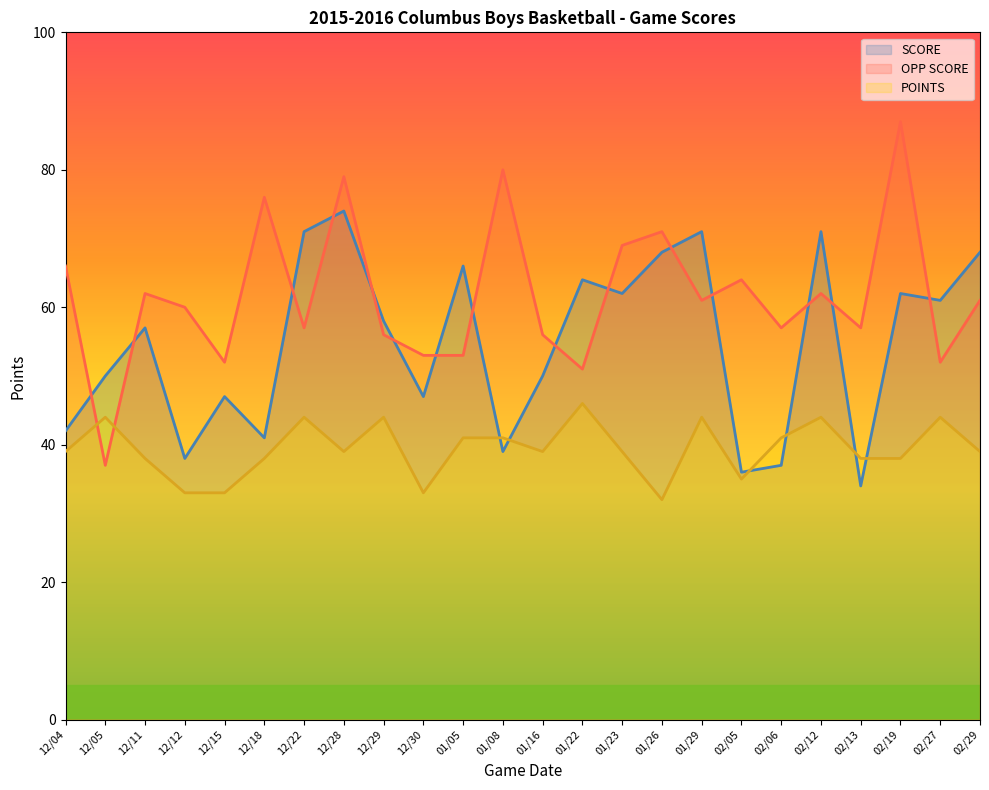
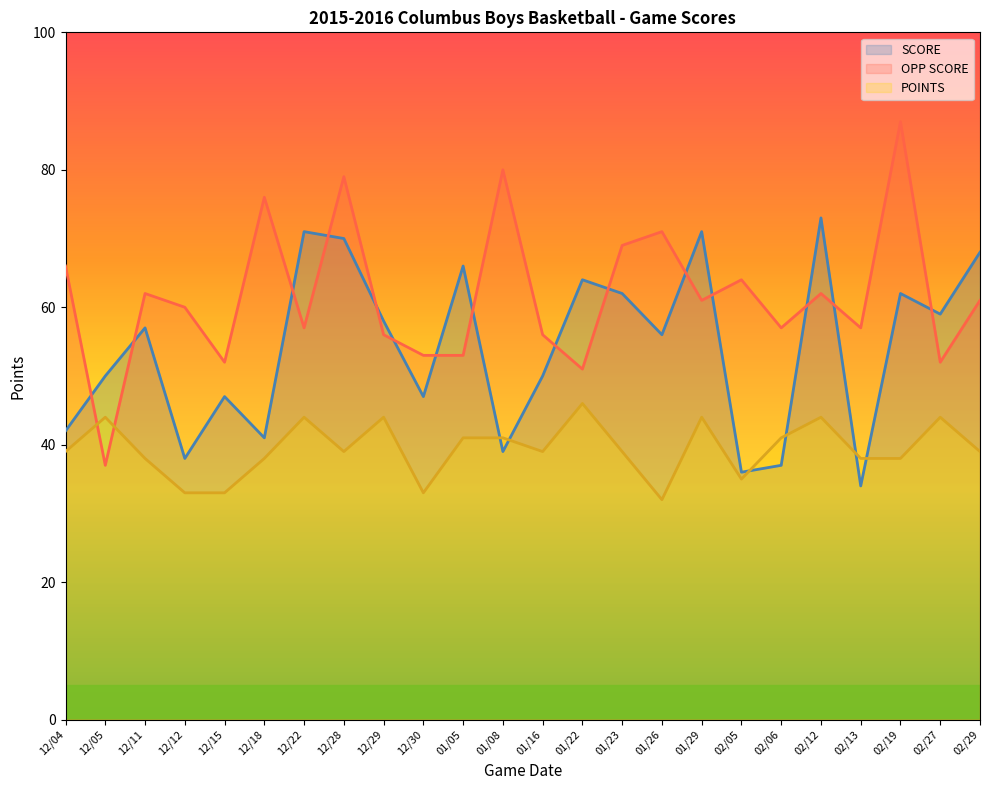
SCORE, 12/28: 74 -> 70
SCORE, 01/26: 68 -> 56
SCORE, 02/12: 71 -> 73
SCORE, 02/27: 61 -> 59
